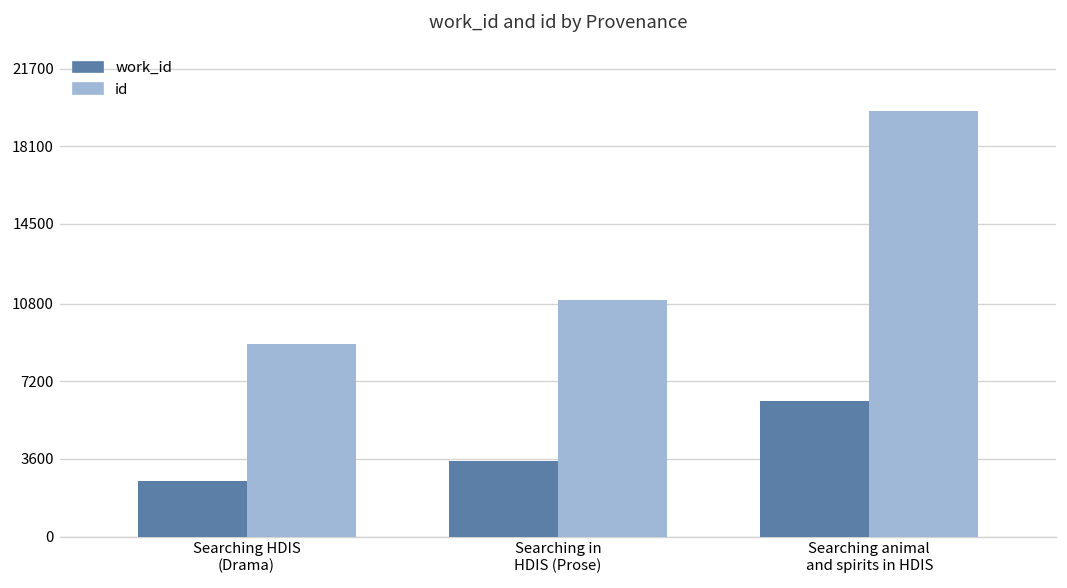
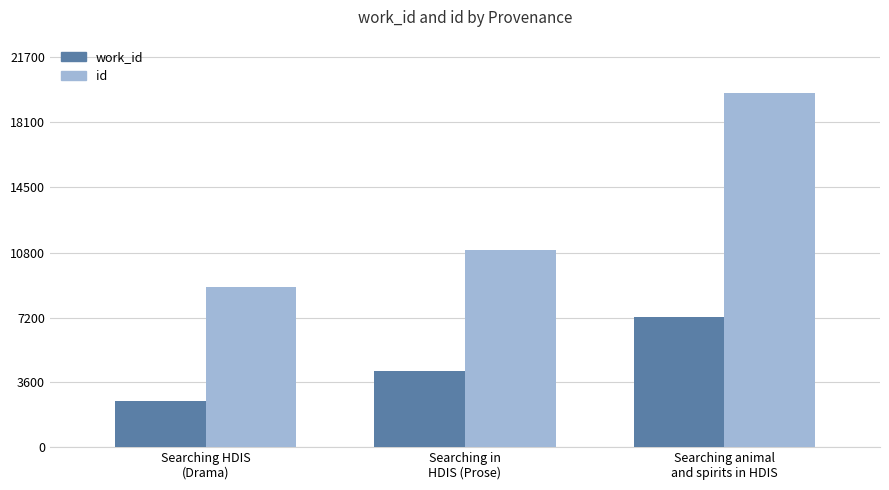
work_id, Searching in HDIS (Prose): 3500 -> 4200
work_id, Searching animal and spirits in HDIS: 6300 -> 7200
